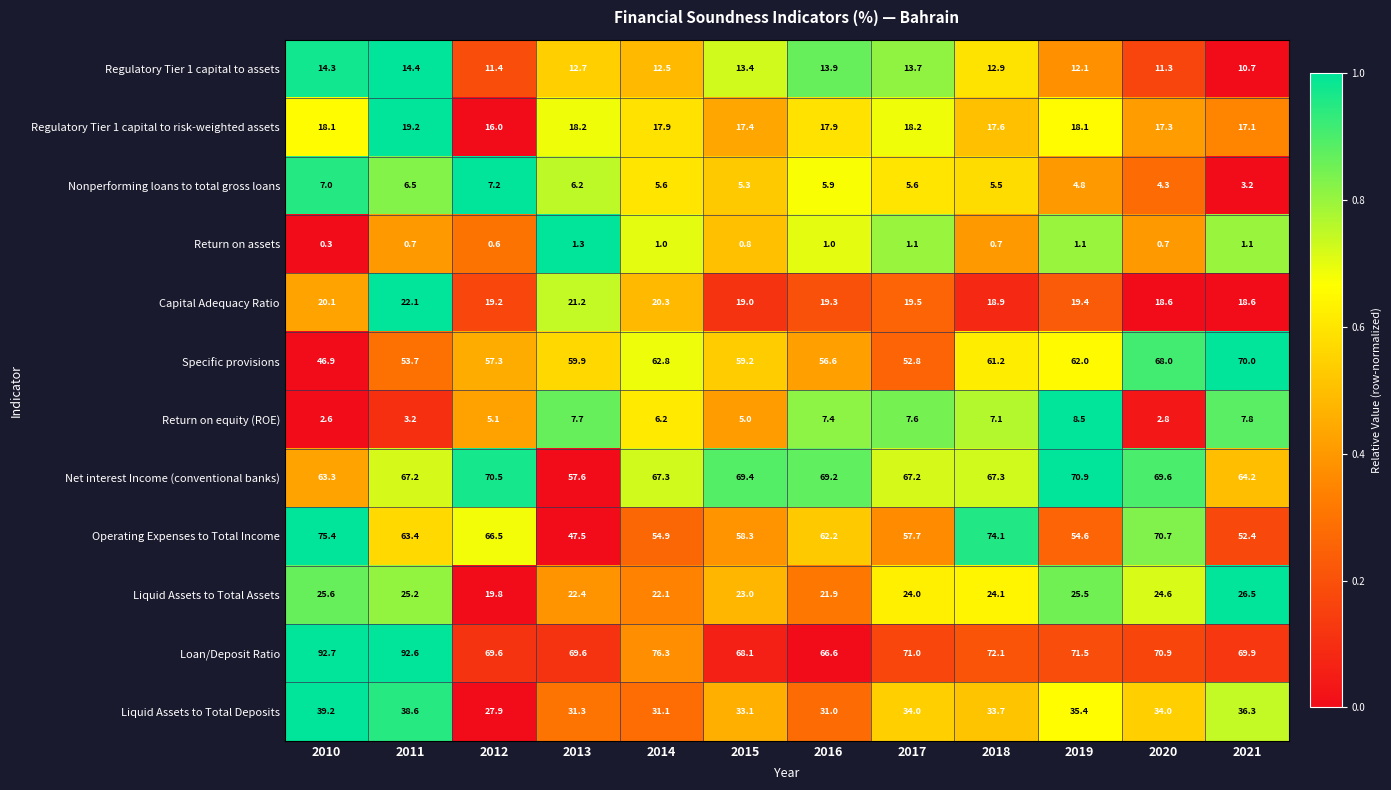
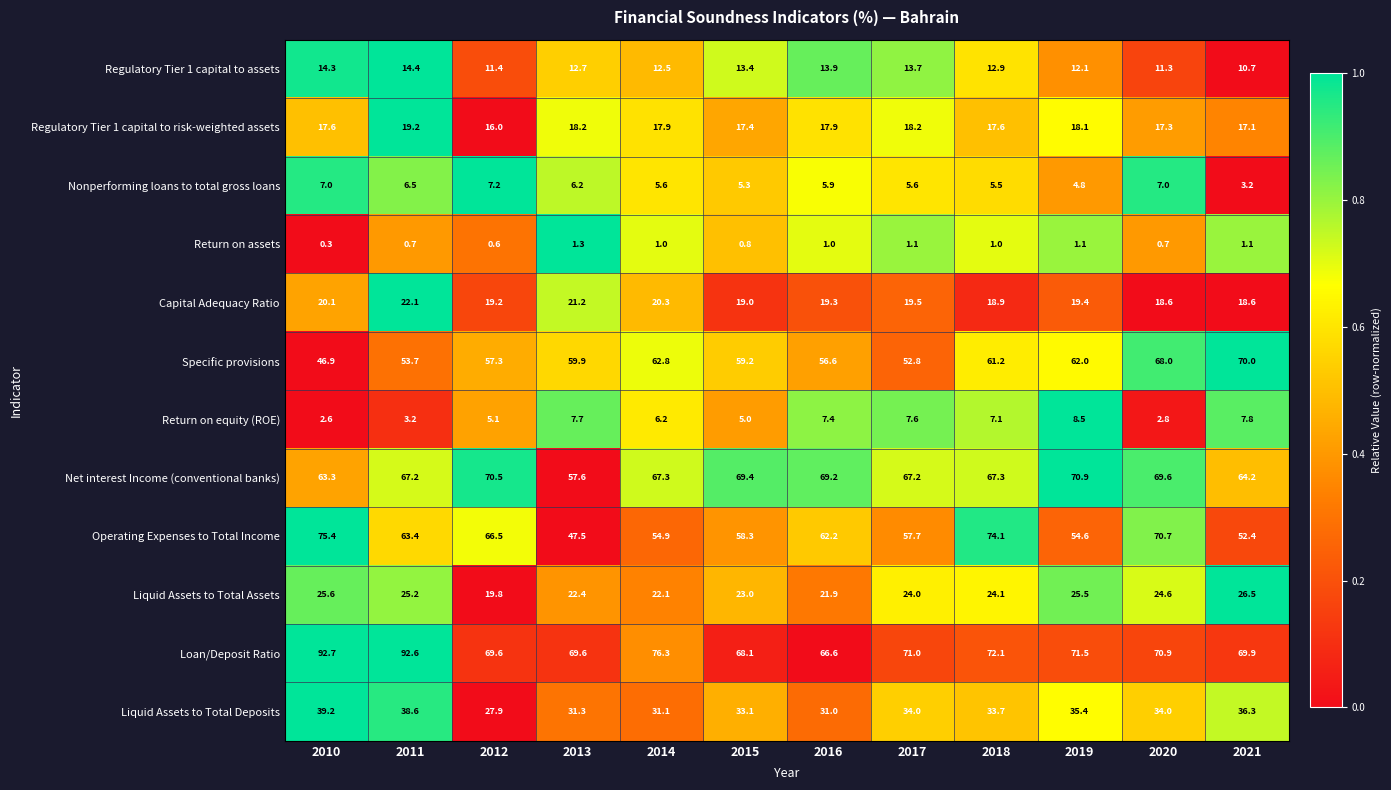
Regulatory Tier 1 capital to risk-weighted assets, 2010: 18.1 -> 17.6
Nonperforming loans to total gross loans, 2020: 4.3 -> 7.0
Return on assets, 2018: 0.7 -> 1.0
